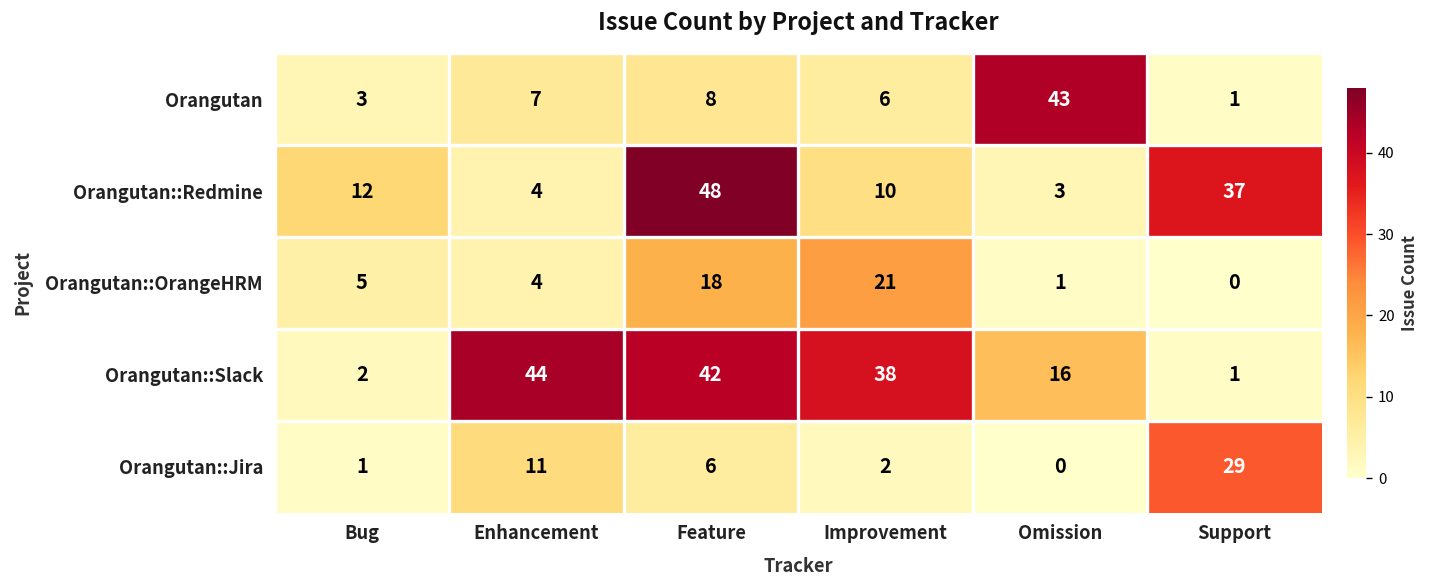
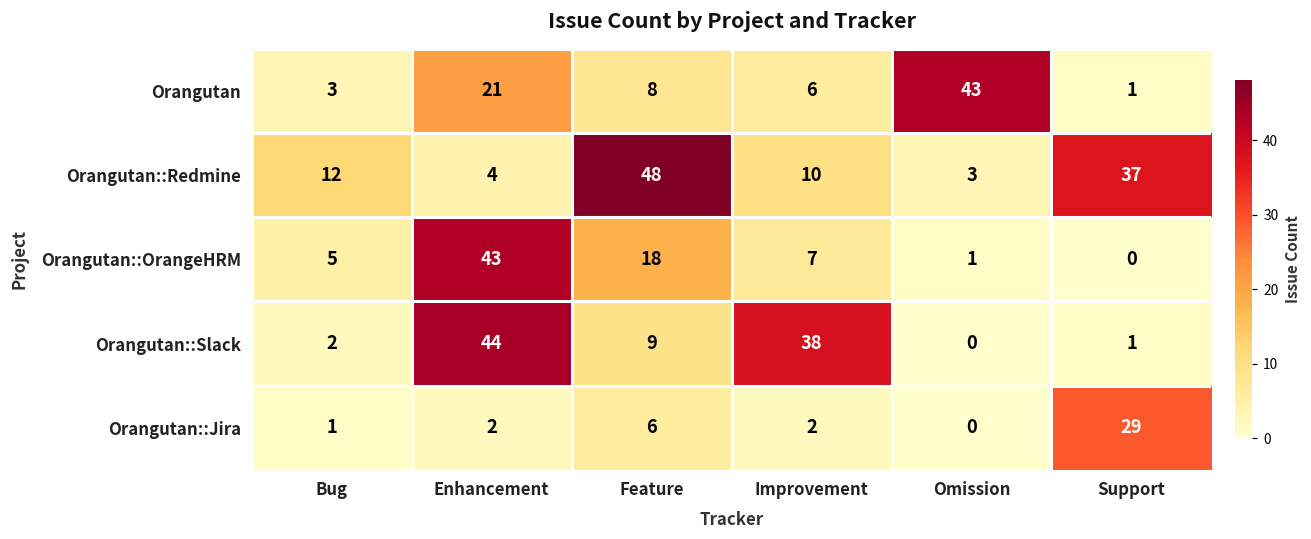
Orangutan, Enhancement: 7 -> 21
Orangutan::OrangeHRM, Enhancement: 4 -> 43
Orangutan::OrangeHRM, Improvement: 21 -> 7
Orangutan::Slack, Feature: 42 -> 9
Orangutan::Slack, Omission: 16 -> 0
Orangutan::Jira, Enhancement: 11 -> 2
